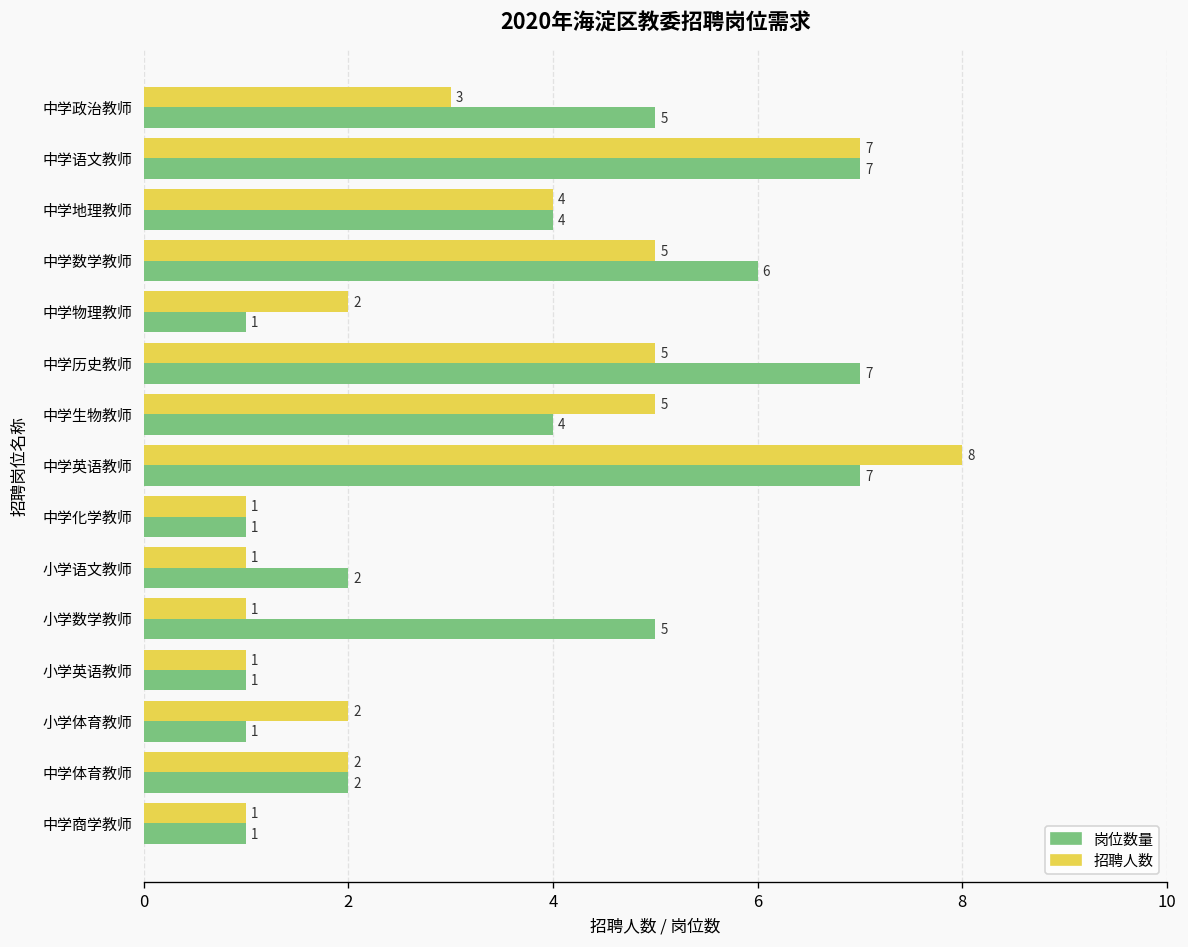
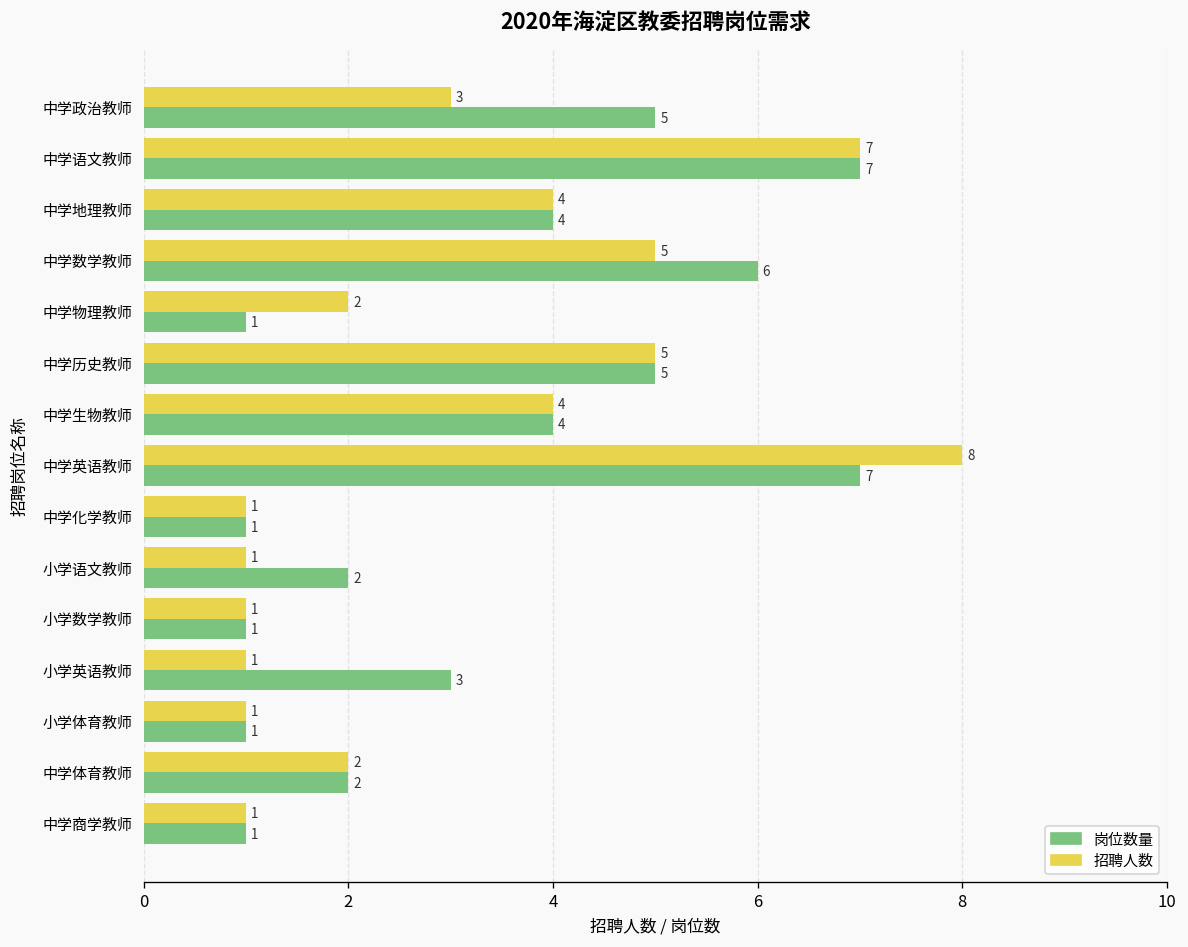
岗位数量, 中学历史教师: 7 -> 5
招聘人数, 中学生物教师: 5 -> 4
岗位数量, 小学数学教师: 5 -> 1
岗位数量, 小学英语教师: 1 -> 3
招聘人数, 小学体育教师: 2 -> 1
